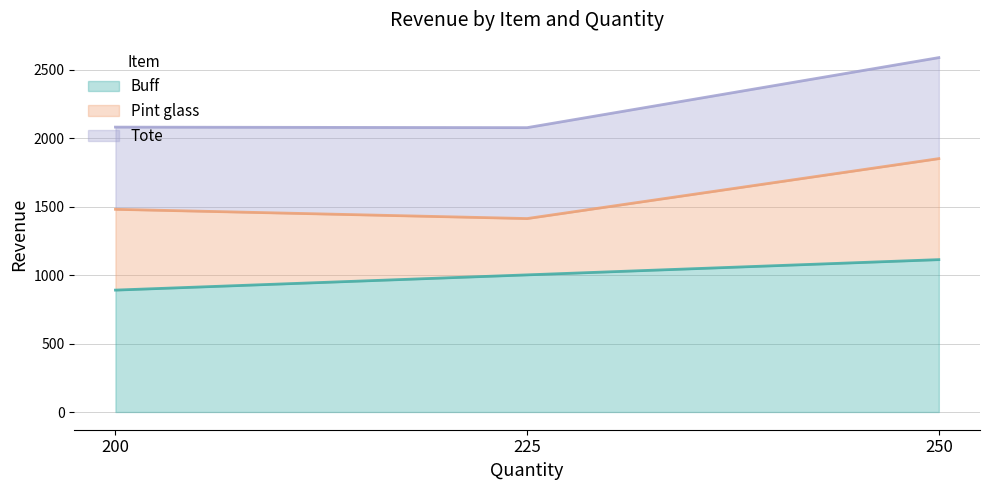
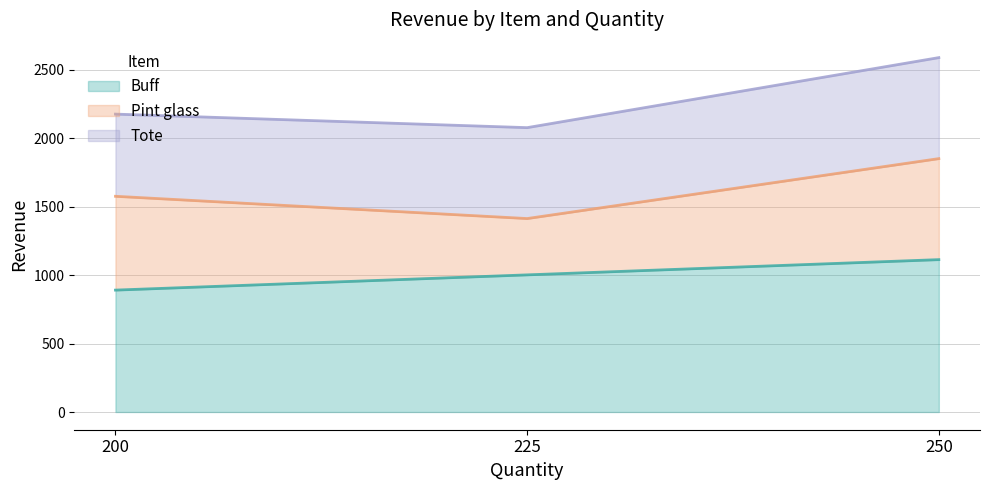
Pint glass, 200: 590 -> 690
